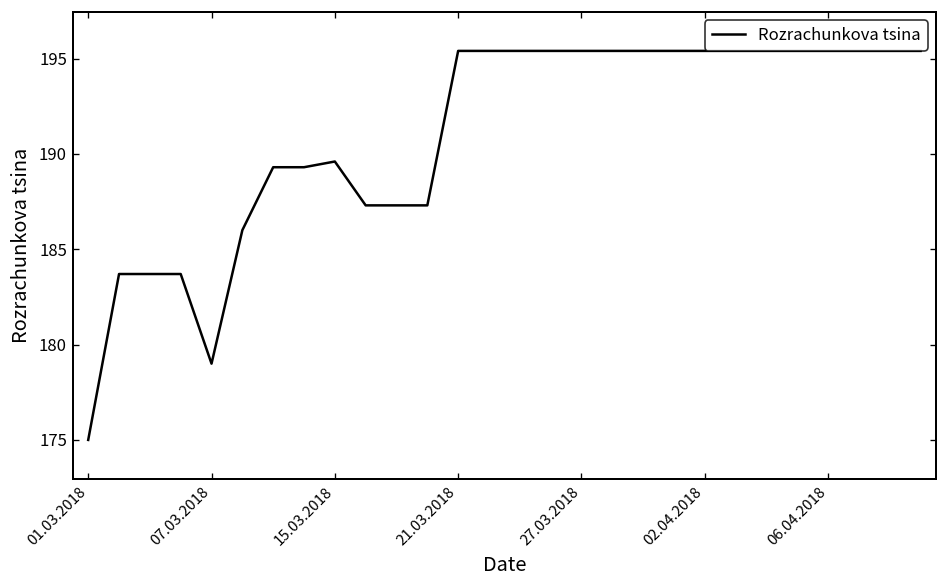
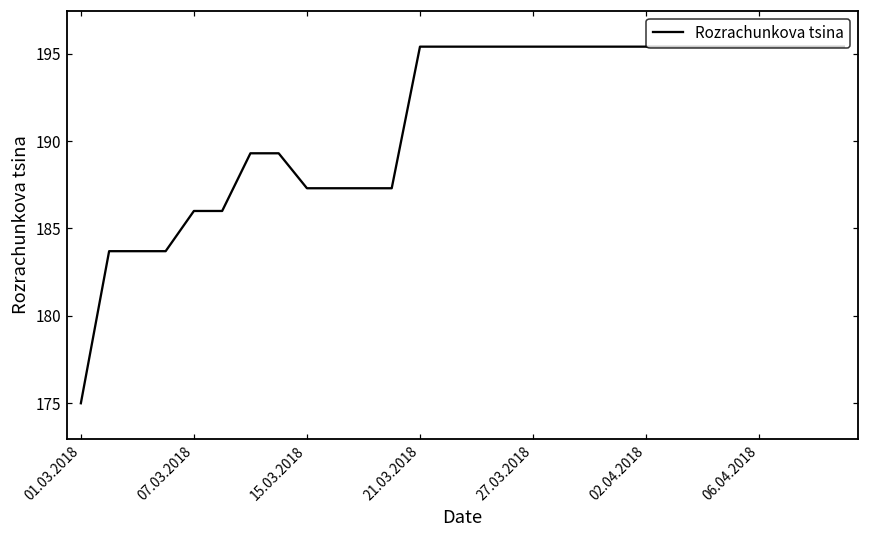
07.03.2018: 179 -> 186
15.03.2018: 189.6 -> 187.3
